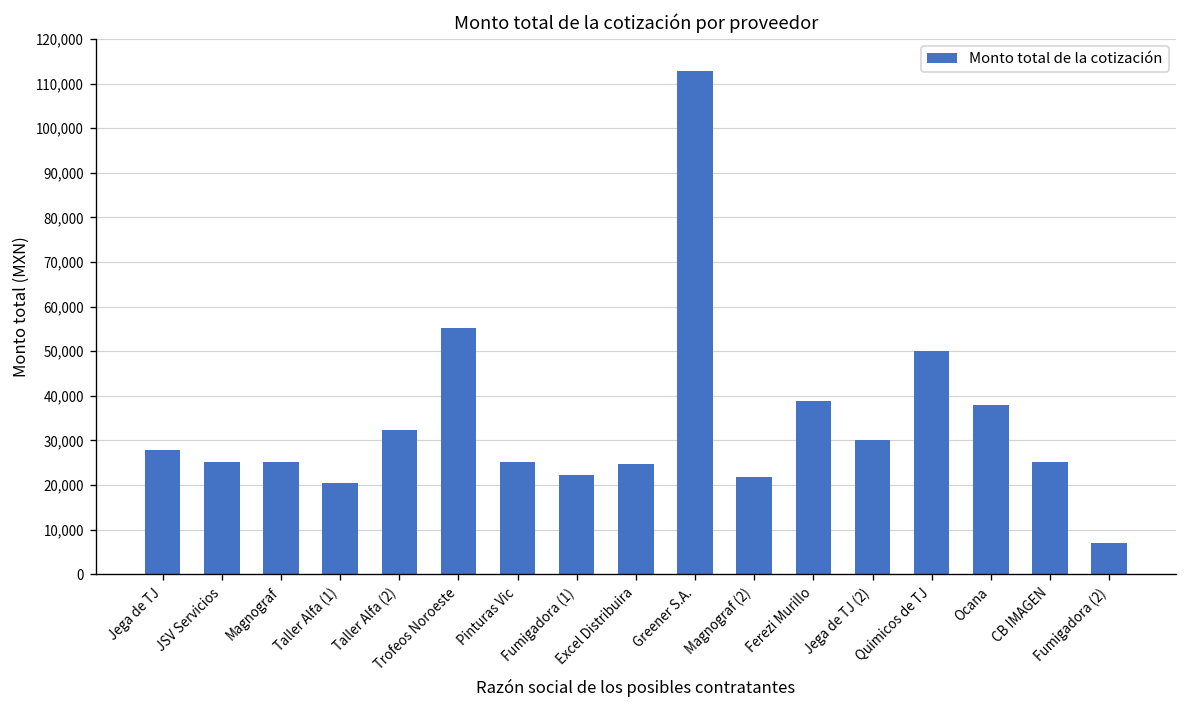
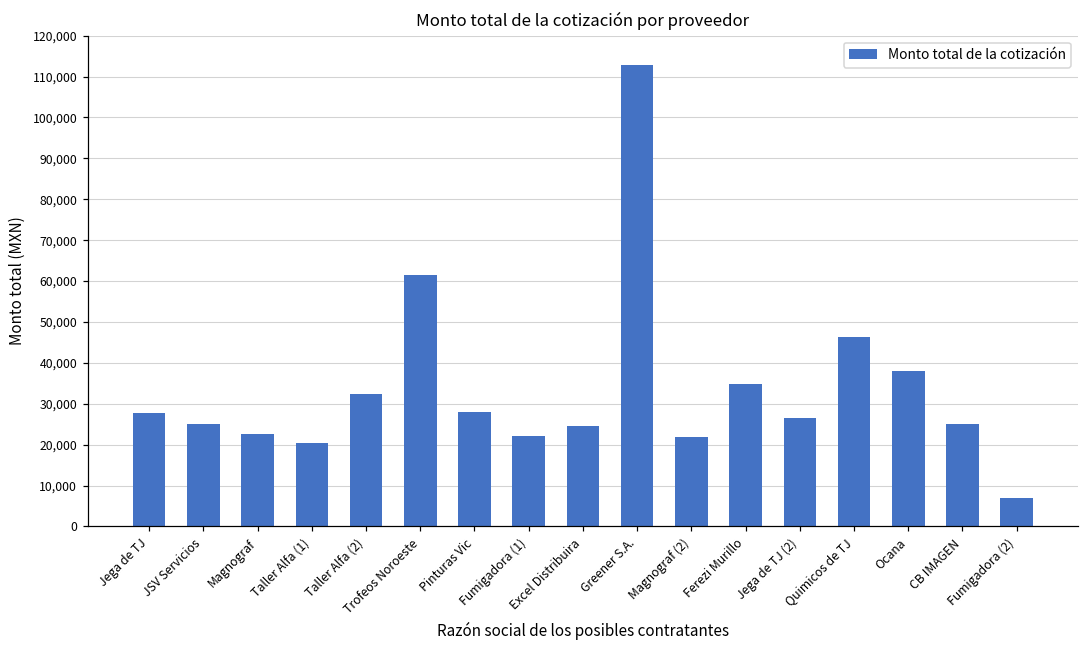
Magnograf: 25,000 -> 23,000
Trofeos Noroeste: 55,000 -> 62,000
Pinturas Vic: 25,000 -> 28,000
Ferezi Murillo: 39,000 -> 35,000
Jega de TJ (2): 30,000 -> 26,000
Quimicos de TJ: 50,000 -> 46,000
